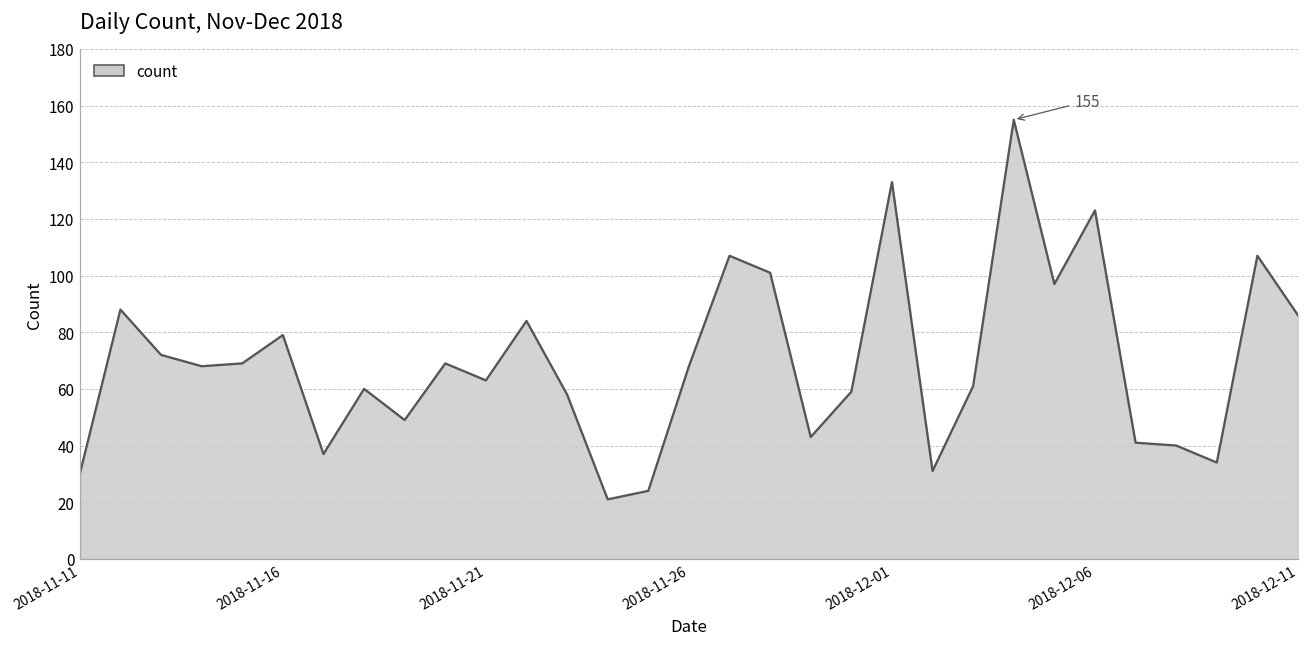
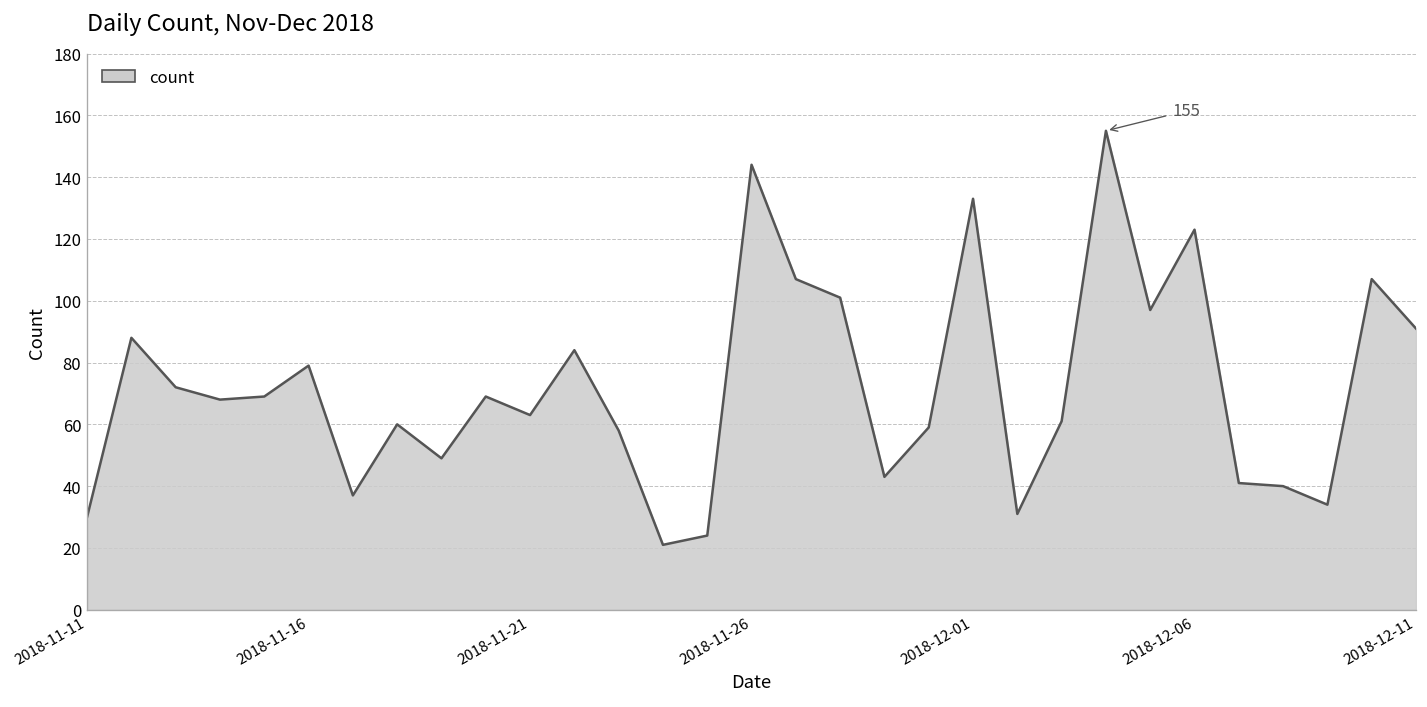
2018-11-26: 68 -> 144
2018-12-11: 86 -> 91
